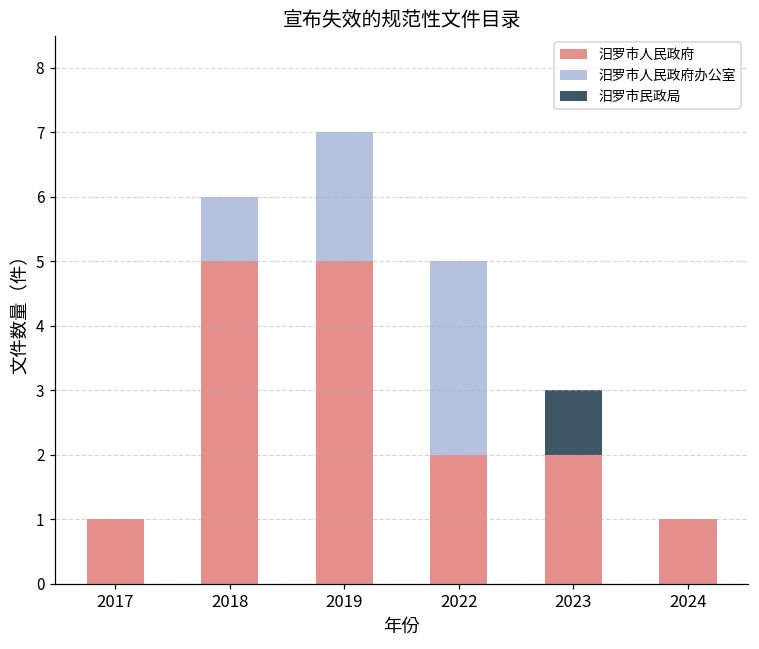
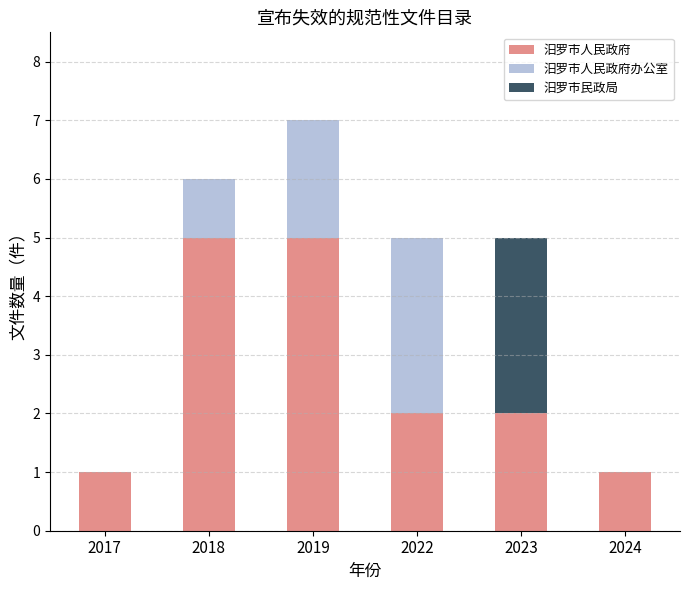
汨罗市民政局, 2023: 1 -> 3
